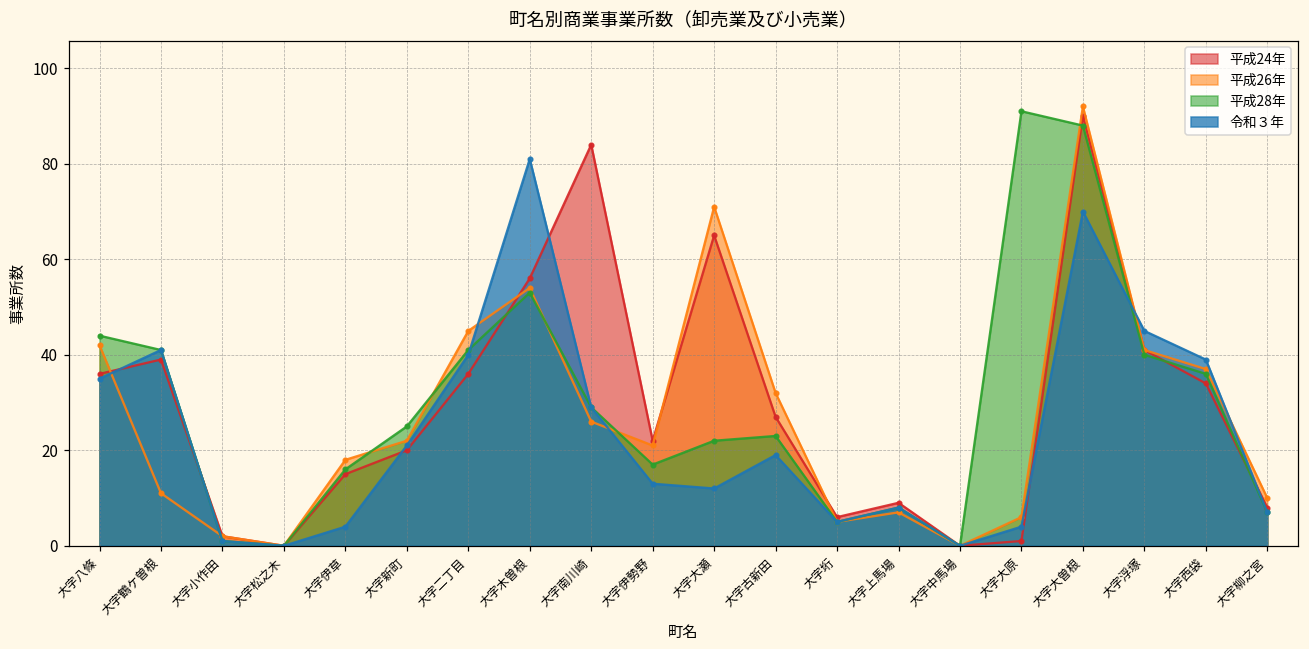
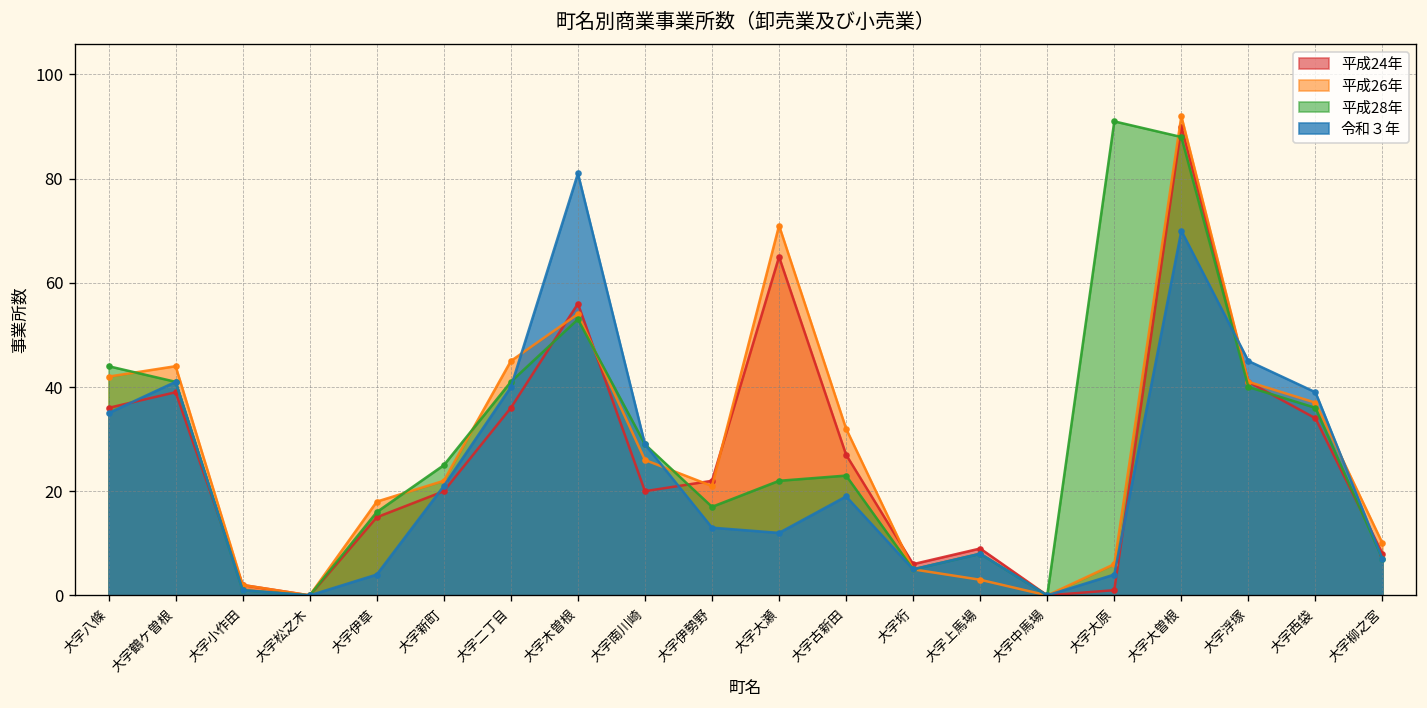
平成26年, 大字鶴ケ曽根: 11 -> 44
平成24年, 大字南川崎: 84 -> 20
平成26年, 大字上馬場: 7 -> 3
